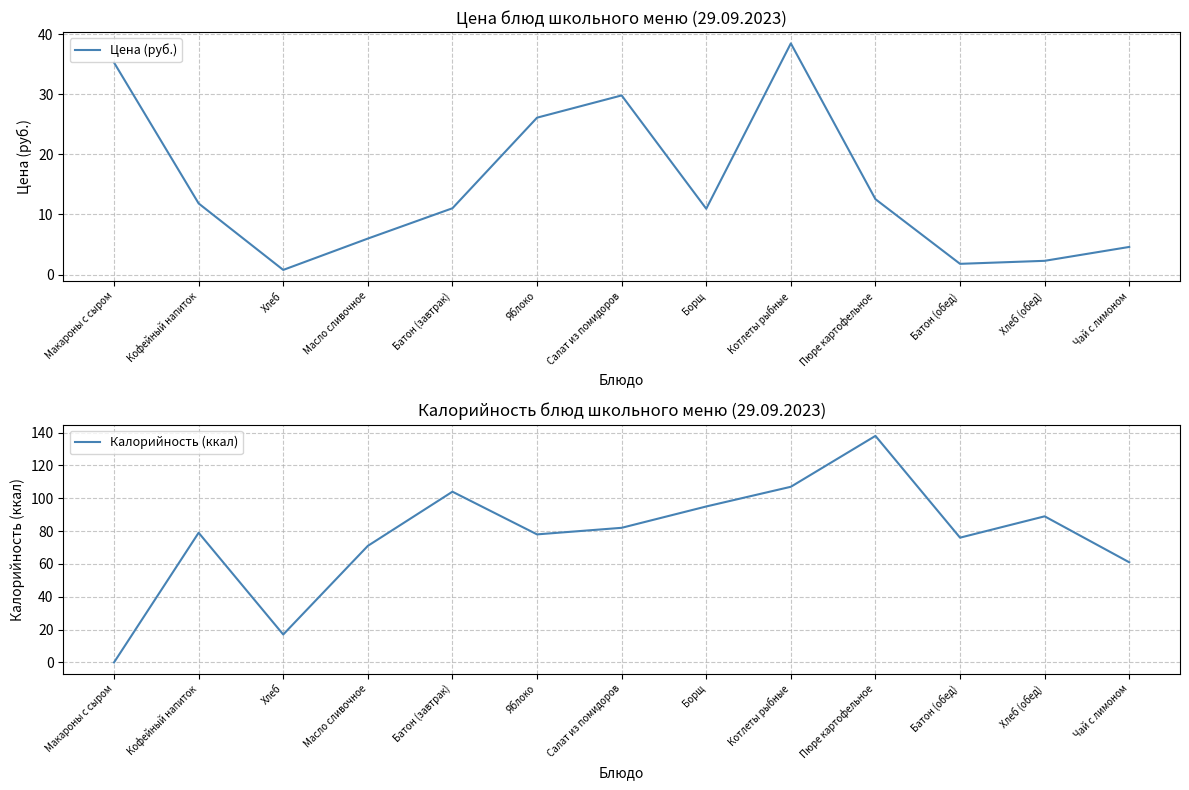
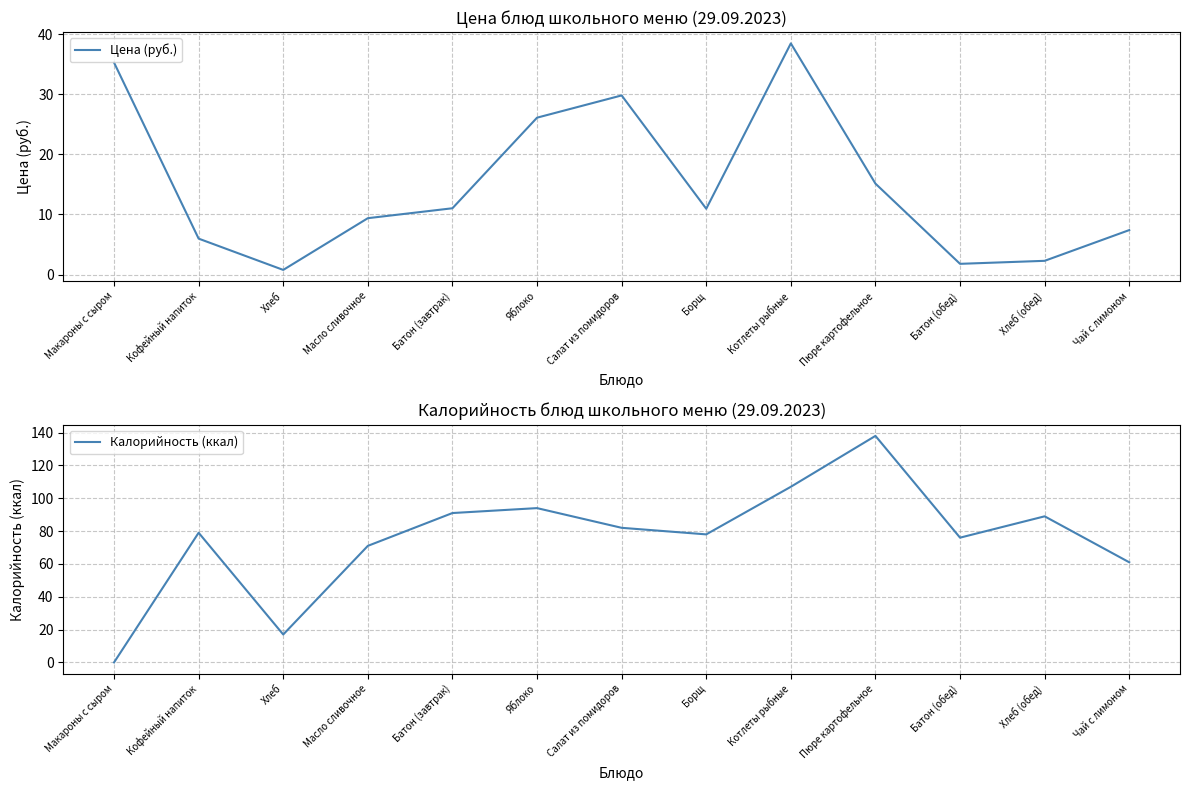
Цена блюд школьного меню (29.09.2023), Кофейный напиток: 12 -> 6
Цена блюд школьного меню (29.09.2023), Масло сливочное: 6 -> 9
Цена блюд школьного меню (29.09.2023), Пюре картофельное: 13 -> 15
Цена блюд школьного меню (29.09.2023), Чай с лимоном: 5 -> 7
Калорийность блюд школьного меню (29.09.2023), Батон (завтрак): 104 -> 91
Калорийность блюд школьного меню (29.09.2023), Яблоко: 78 -> 94
Калорийность блюд школьного меню (29.09.2023), Борщ: 95 -> 78
